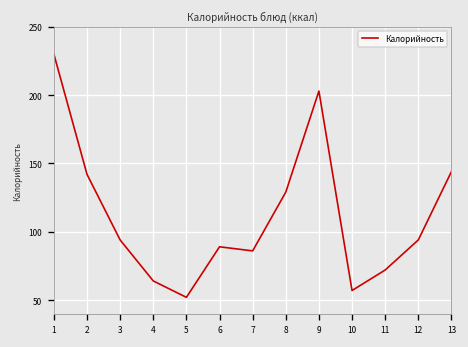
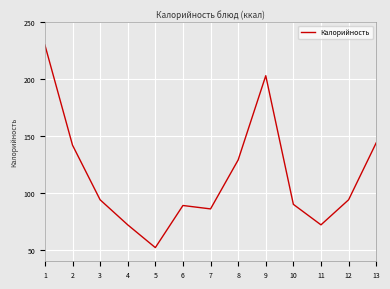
4: 64 -> 72
10: 57 -> 90
